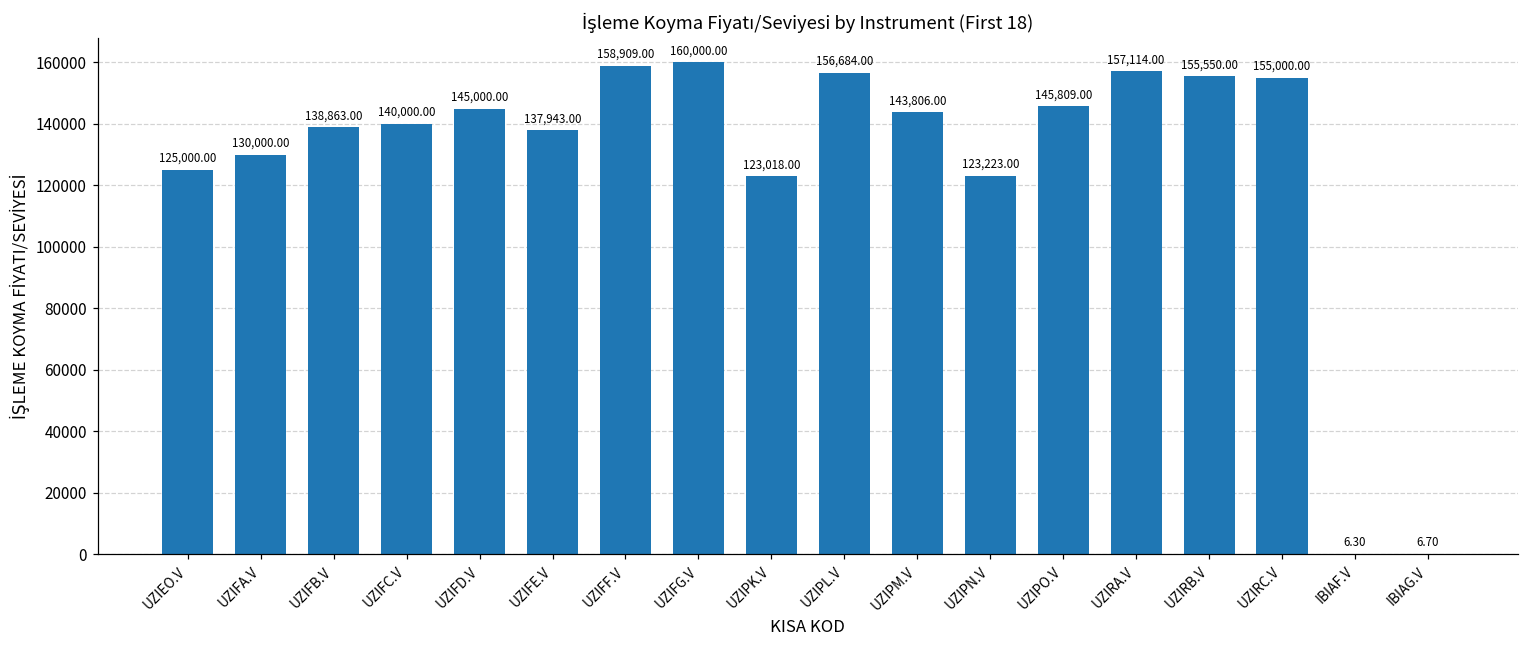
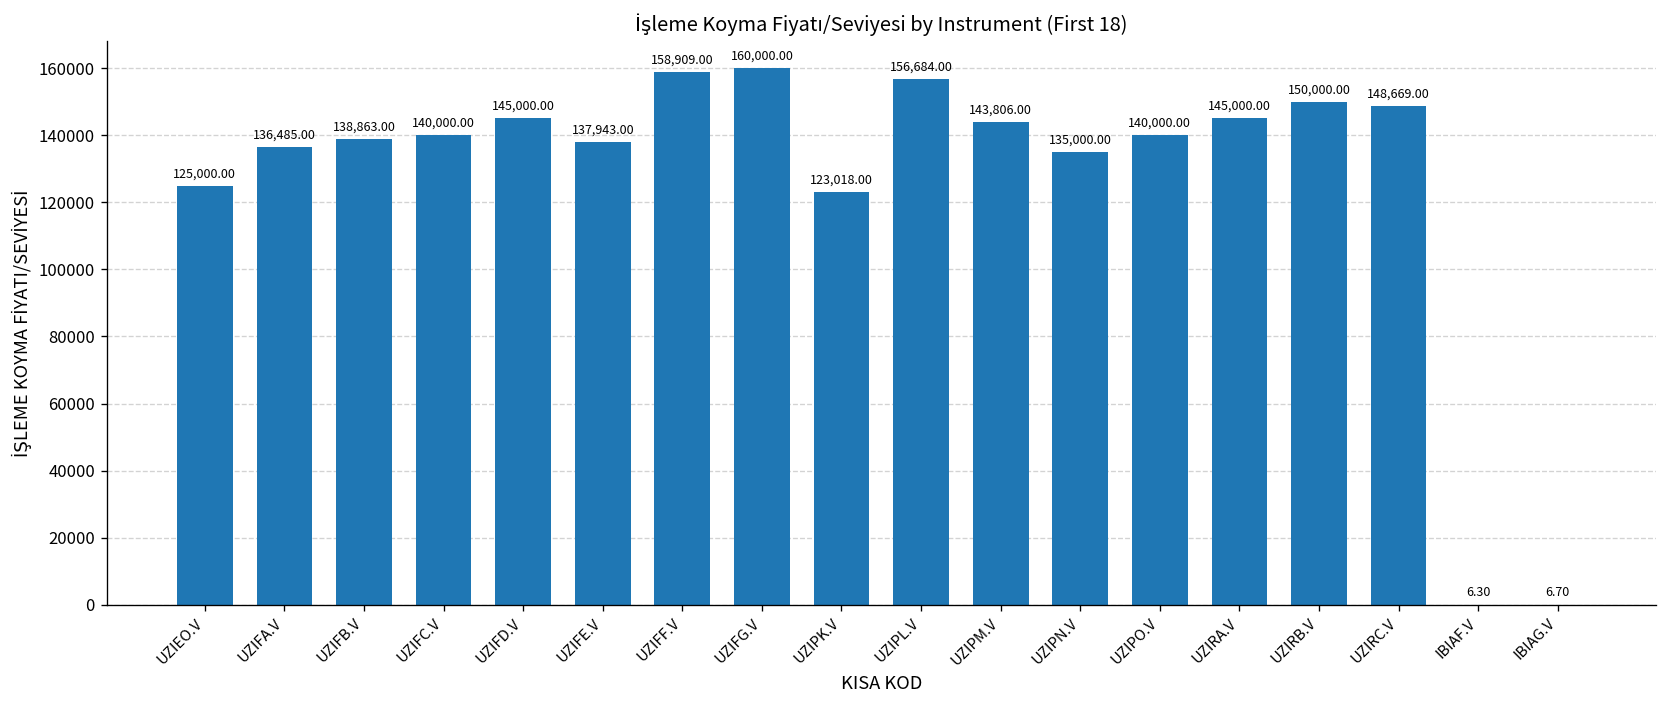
UZIFA.V: 130,000.00 -> 136,485.00
UZIPN.V: 123,223.00 -> 135,000.00
UZIPO.V: 145,809.00 -> 140,000.00
UZIRA.V: 157,114.00 -> 145,000.00
UZIRB.V: 155,550.00 -> 150,000.00
UZIRC.V: 155,000.00 -> 148,669.00
